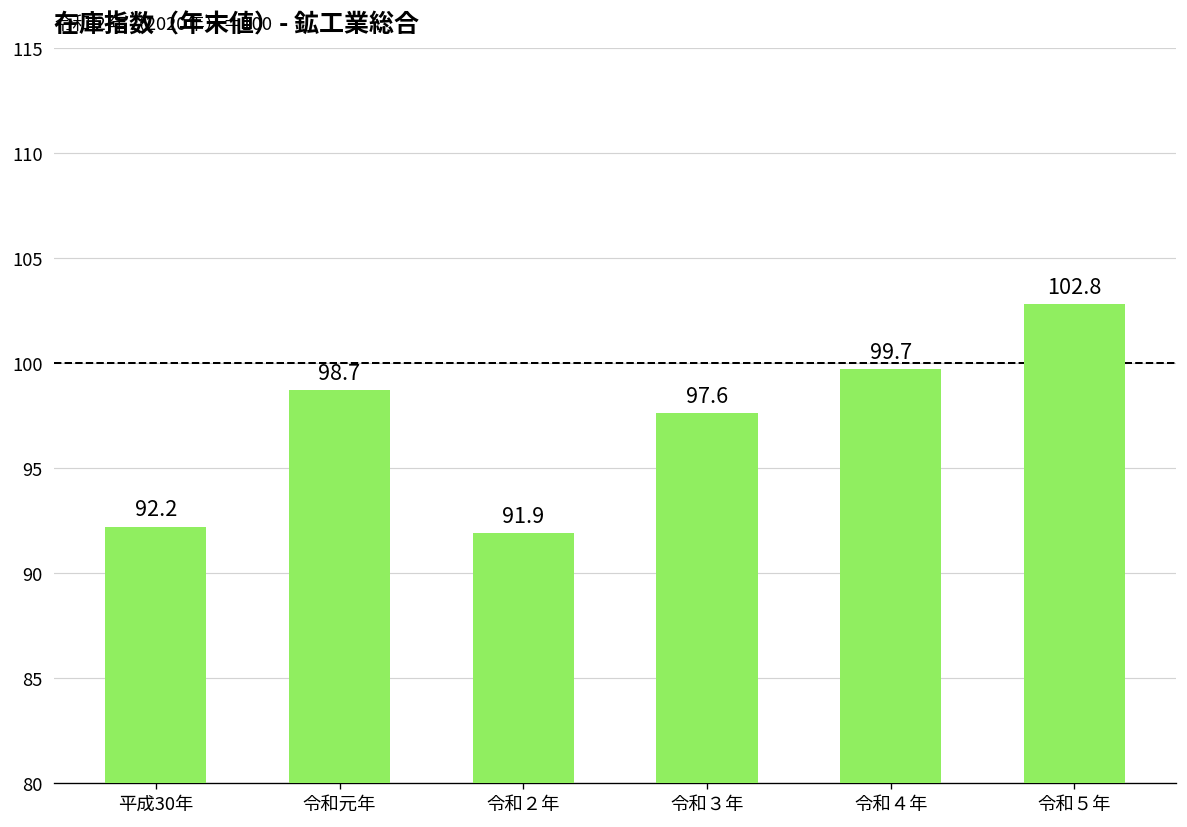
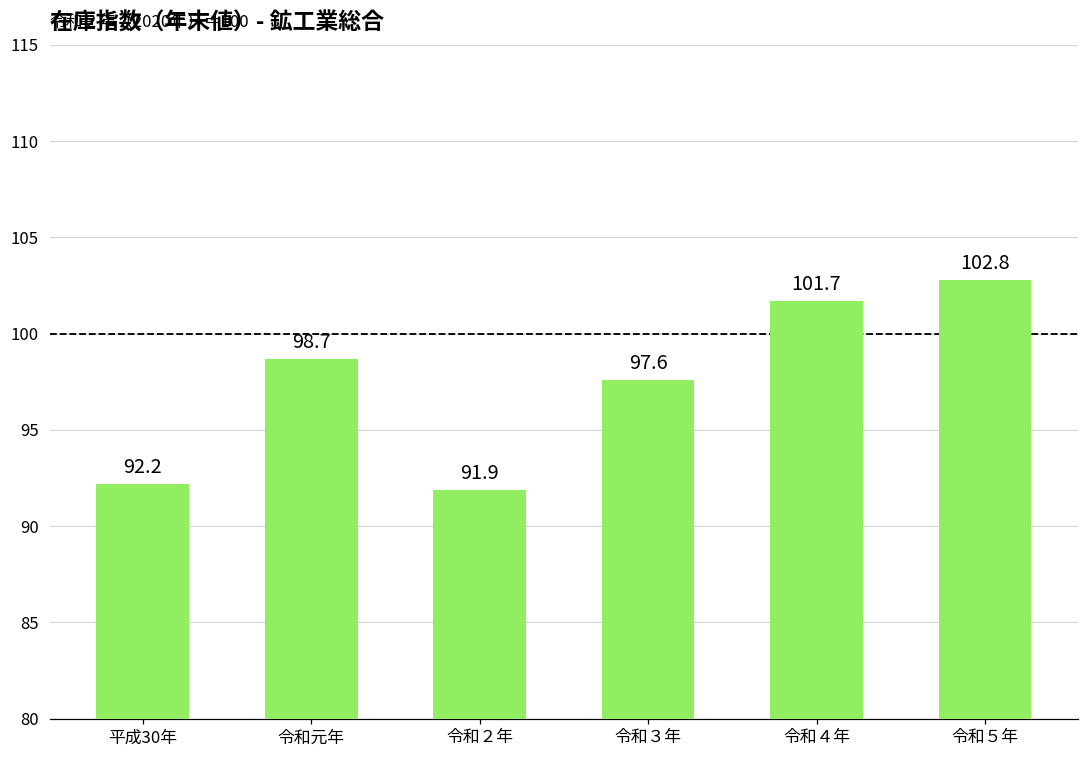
令和４年: 99.7 -> 101.7
